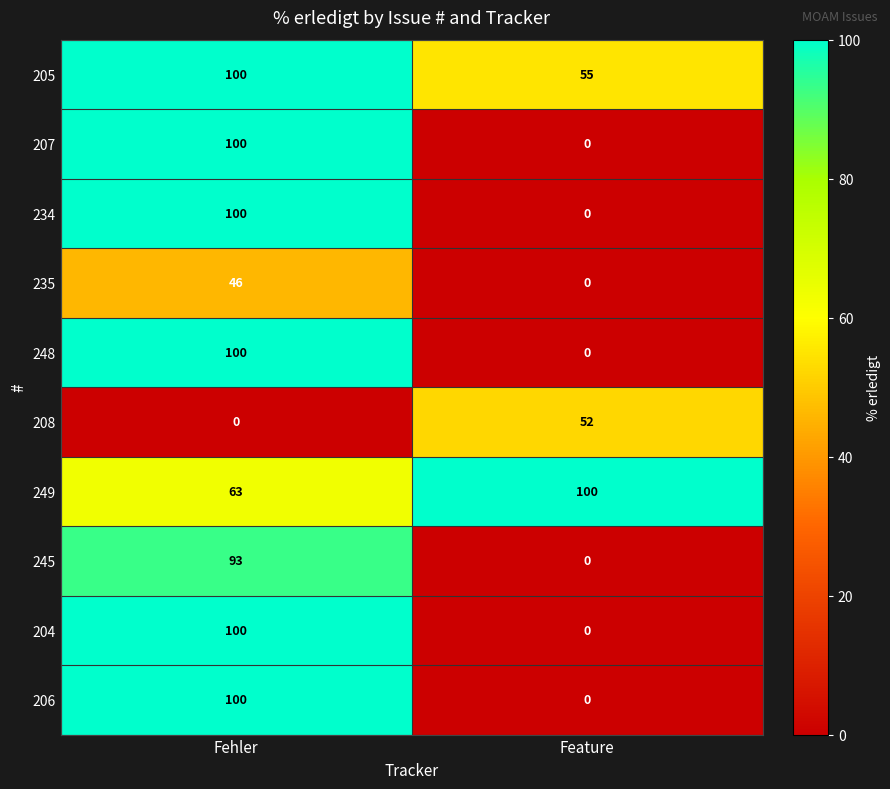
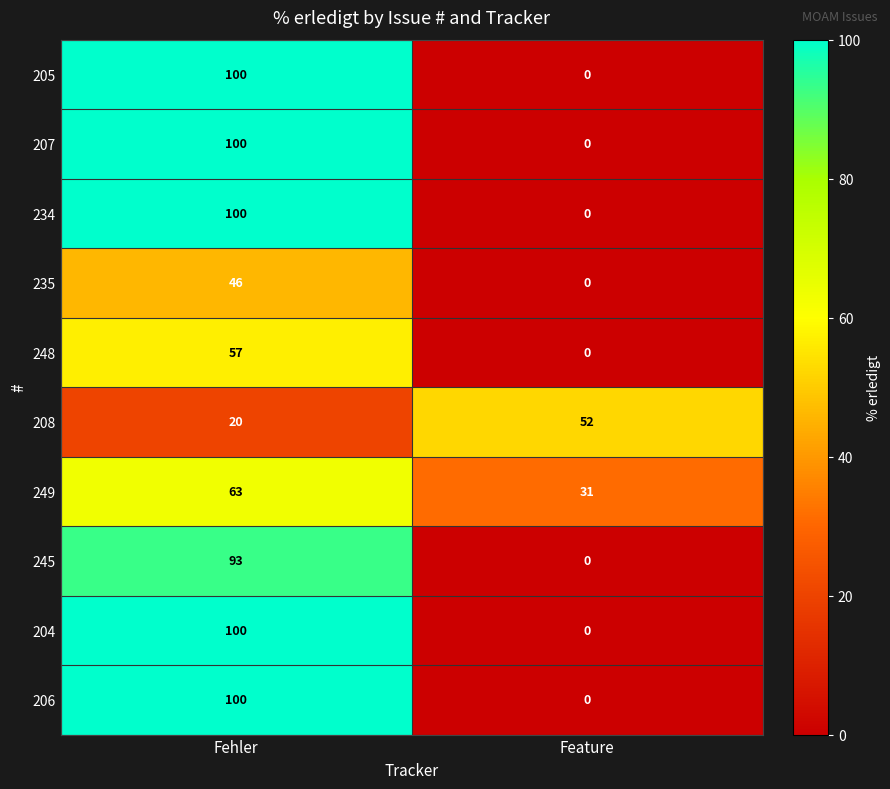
205, Feature: 55 -> 0
248, Fehler: 100 -> 57
208, Fehler: 0 -> 20
249, Feature: 100 -> 31
